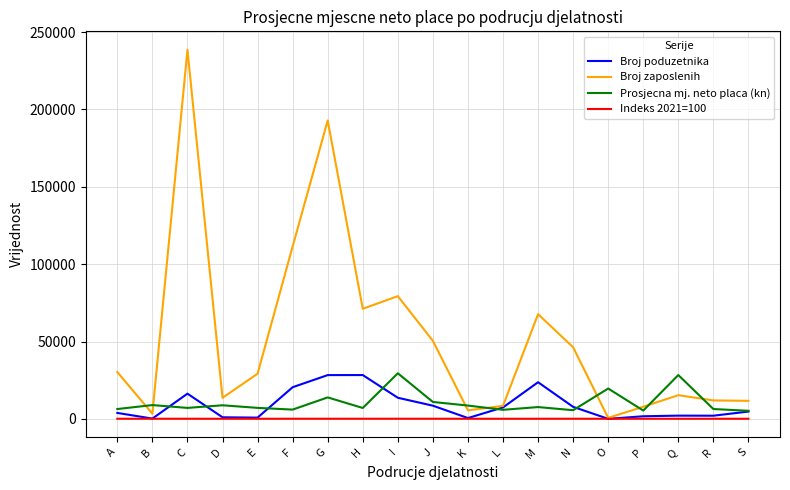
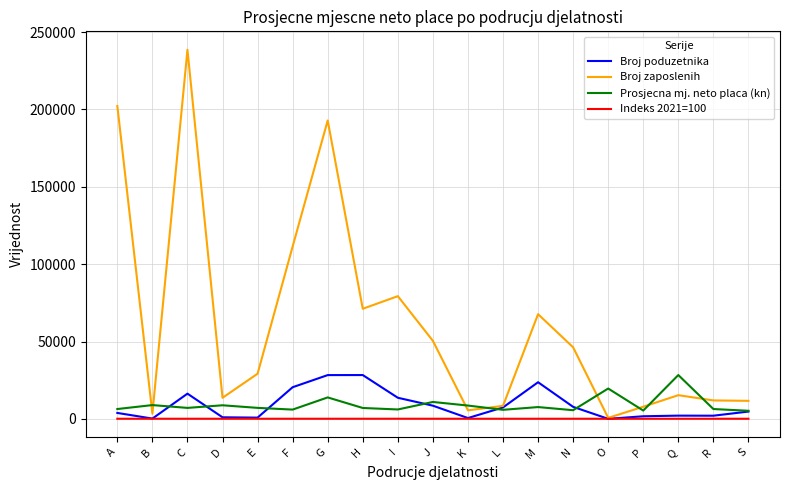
Broj zaposlenih, A: 30000 -> 202000
Prosjecna mj. neto placa (kn), I: 29000 -> 6000
